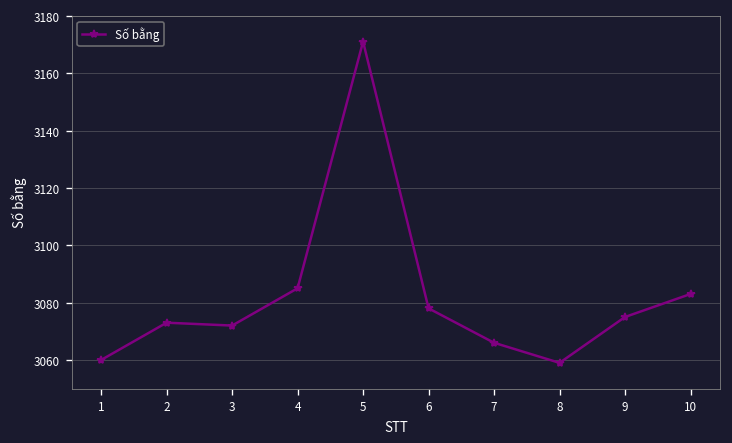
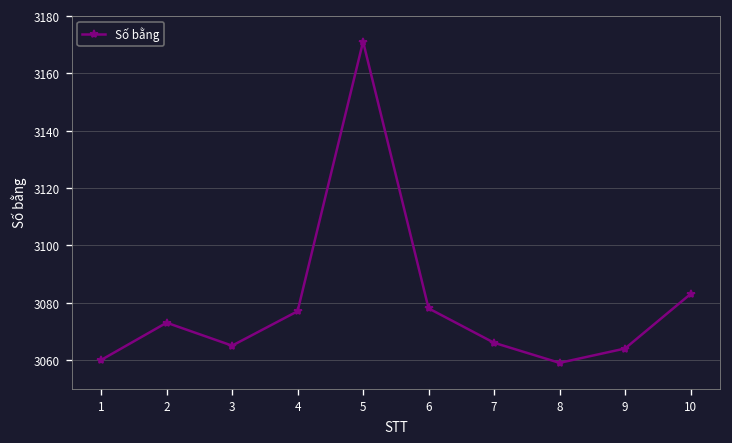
3: 3072 -> 3065
4: 3085 -> 3077
9: 3075 -> 3064
